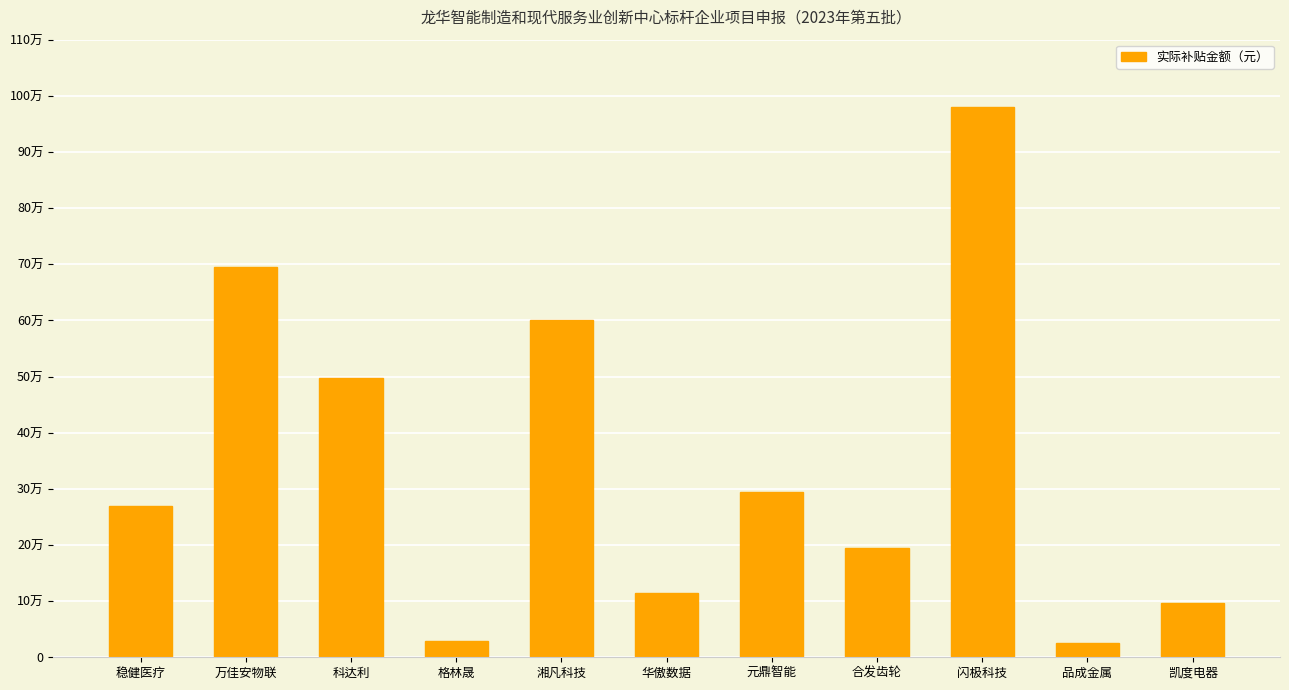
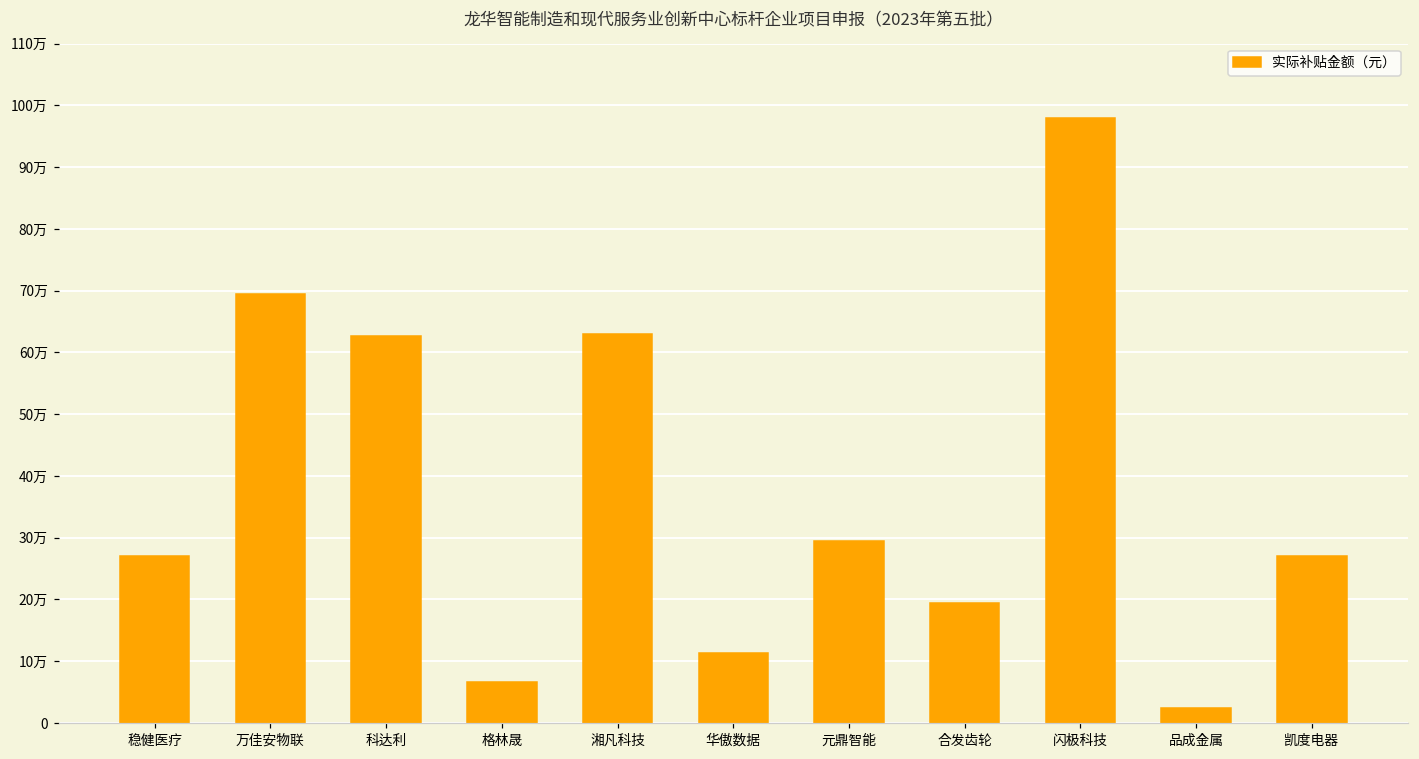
科达利: 50万 -> 63万
格林晟: 3万 -> 7万
湘凡科技: 60万 -> 63万
凯度电器: 10万 -> 27万
